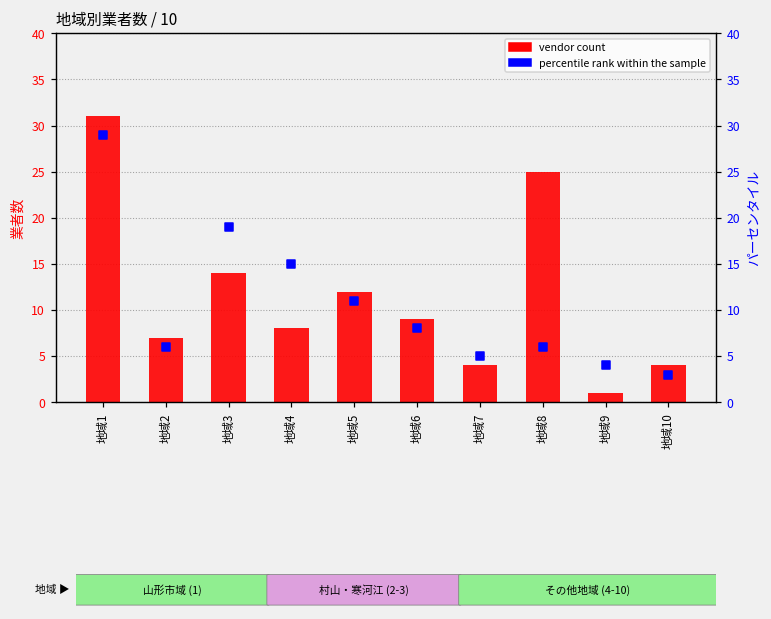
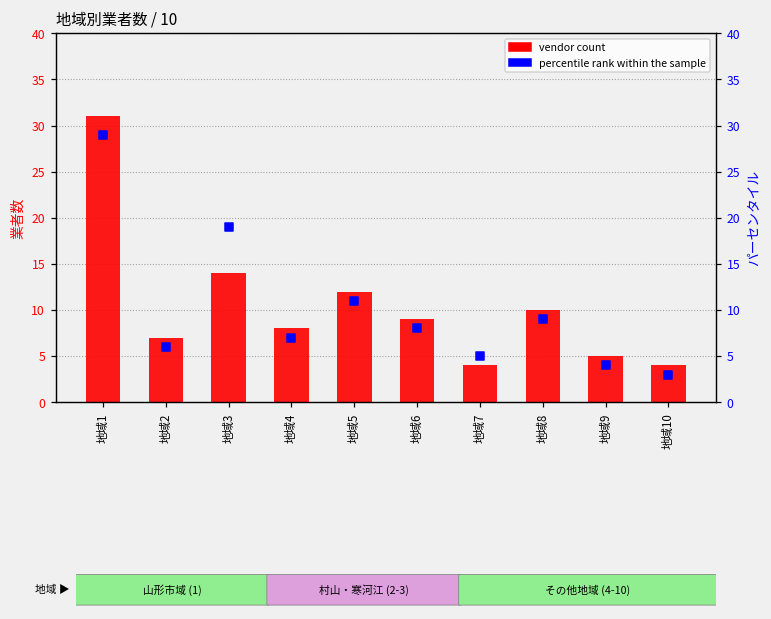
vendor count, 地域8: 25 -> 10
vendor count, 地域9: 1 -> 5
percentile rank within the sample, 地域4: 15 -> 7
percentile rank within the sample, 地域8: 6 -> 9
